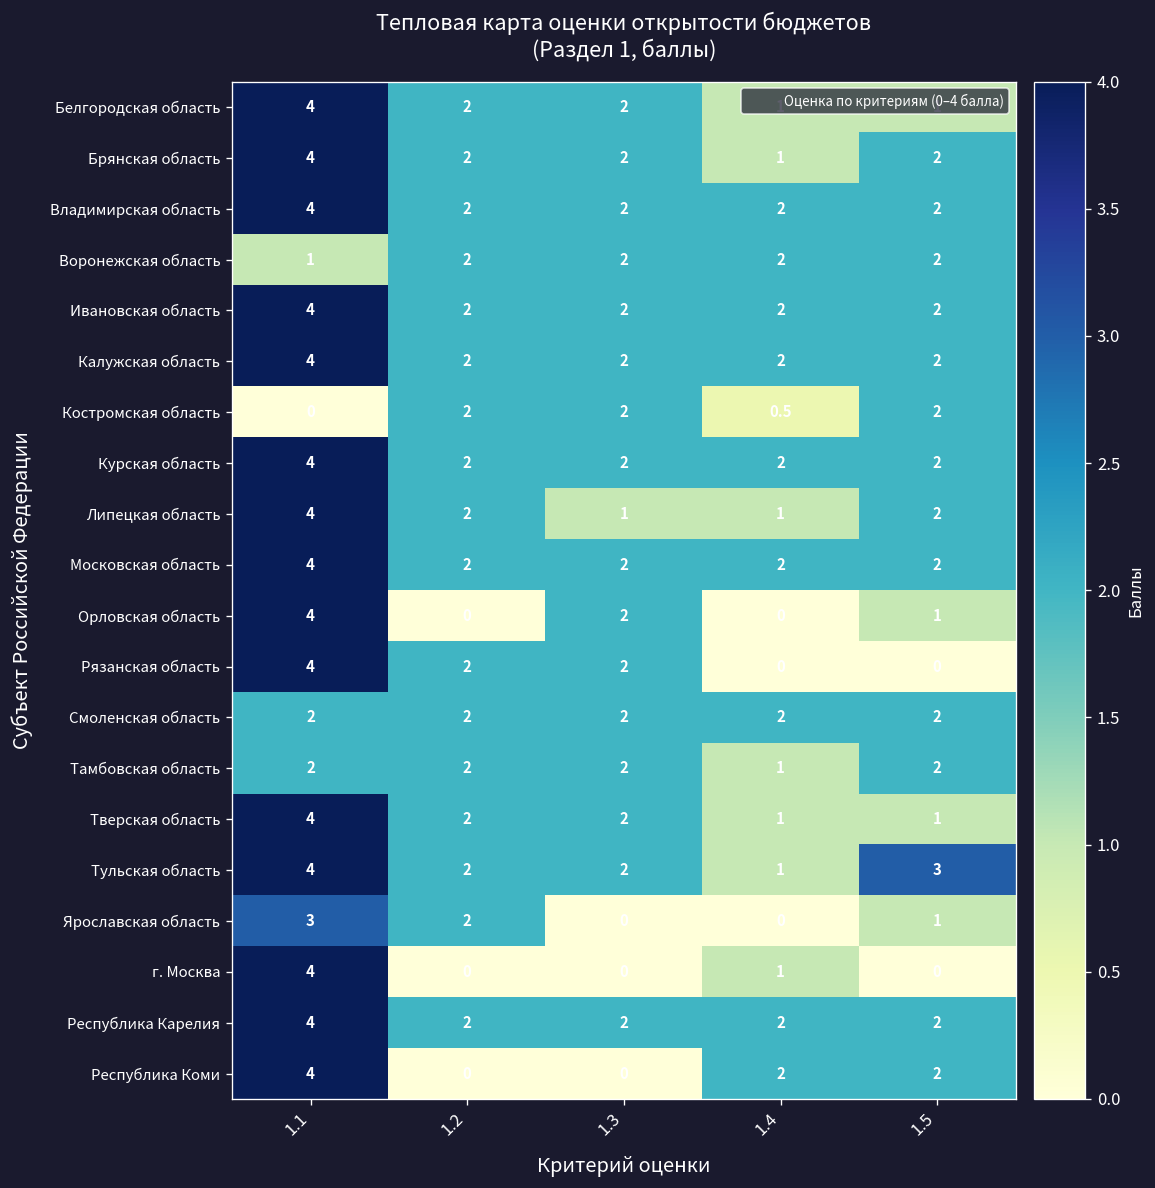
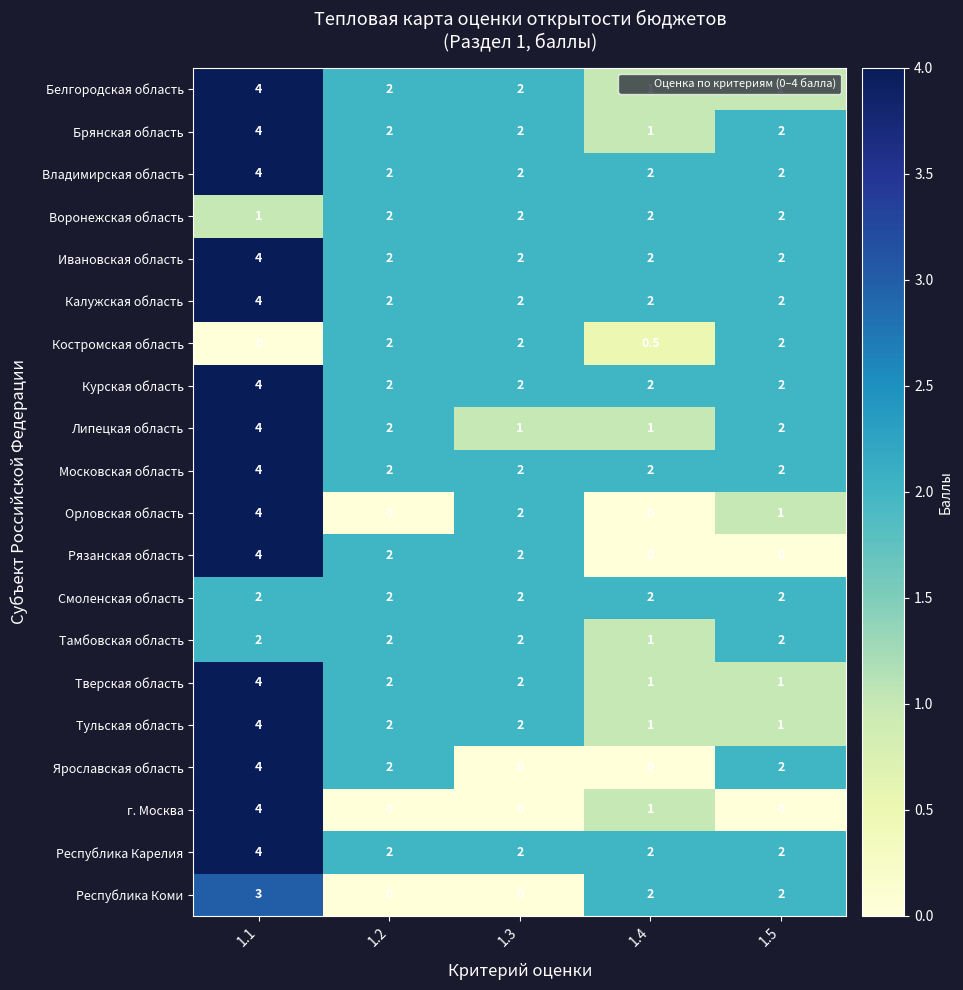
Тульская область, 1.5: 3 -> 1
Ярославская область, 1.1: 3 -> 4
Ярославская область, 1.5: 1 -> 2
Республика Коми, 1.1: 4 -> 3
